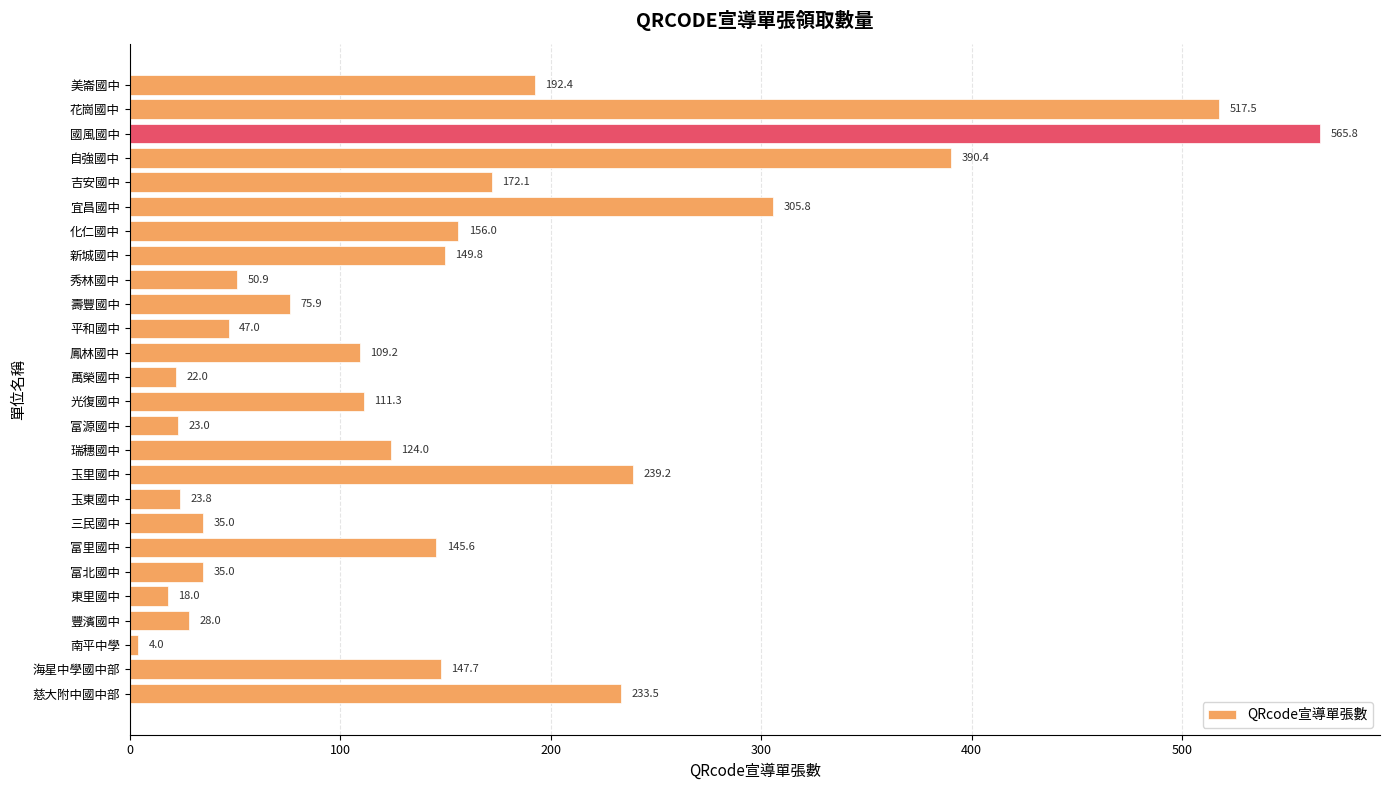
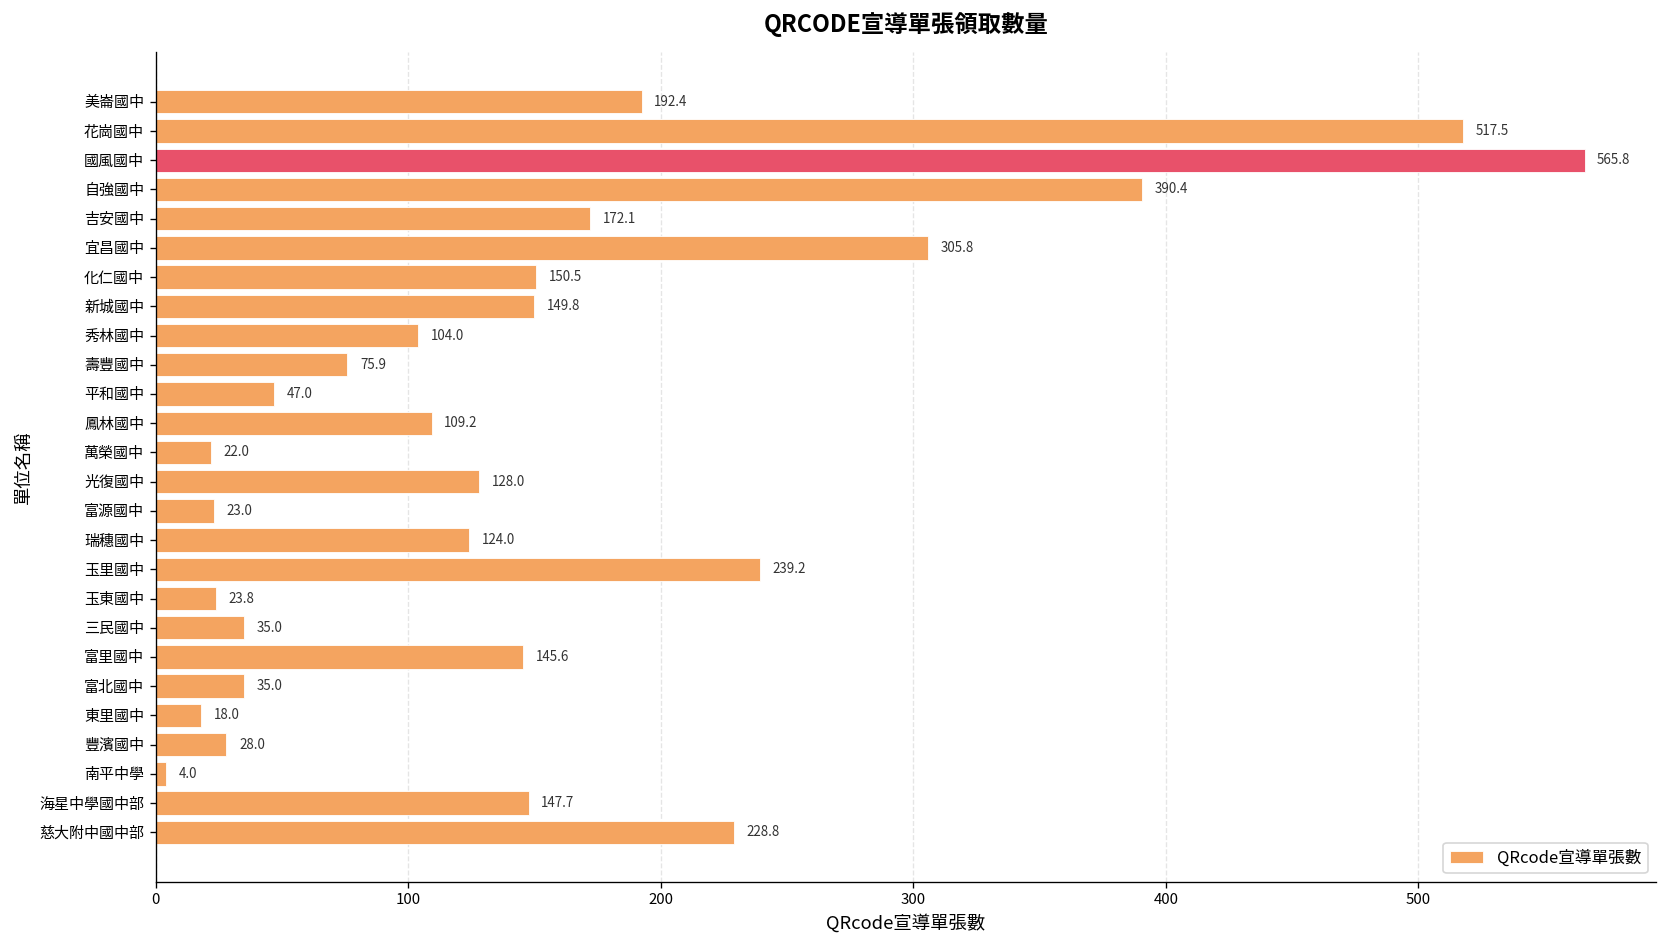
化仁國中: 156.0 -> 150.5
秀林國中: 50.9 -> 104.0
光復國中: 111.3 -> 128.0
慈大附中國中部: 233.5 -> 228.8
